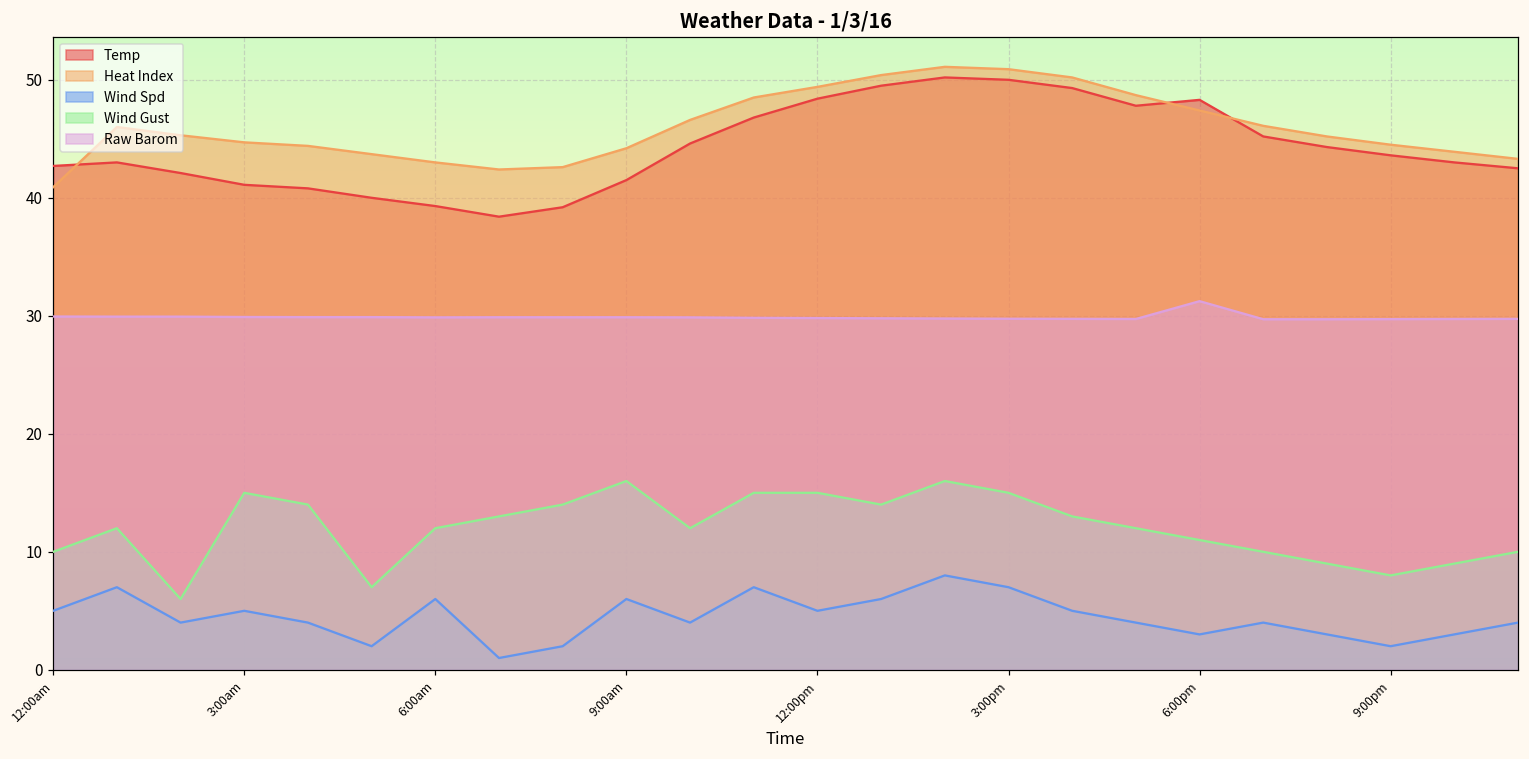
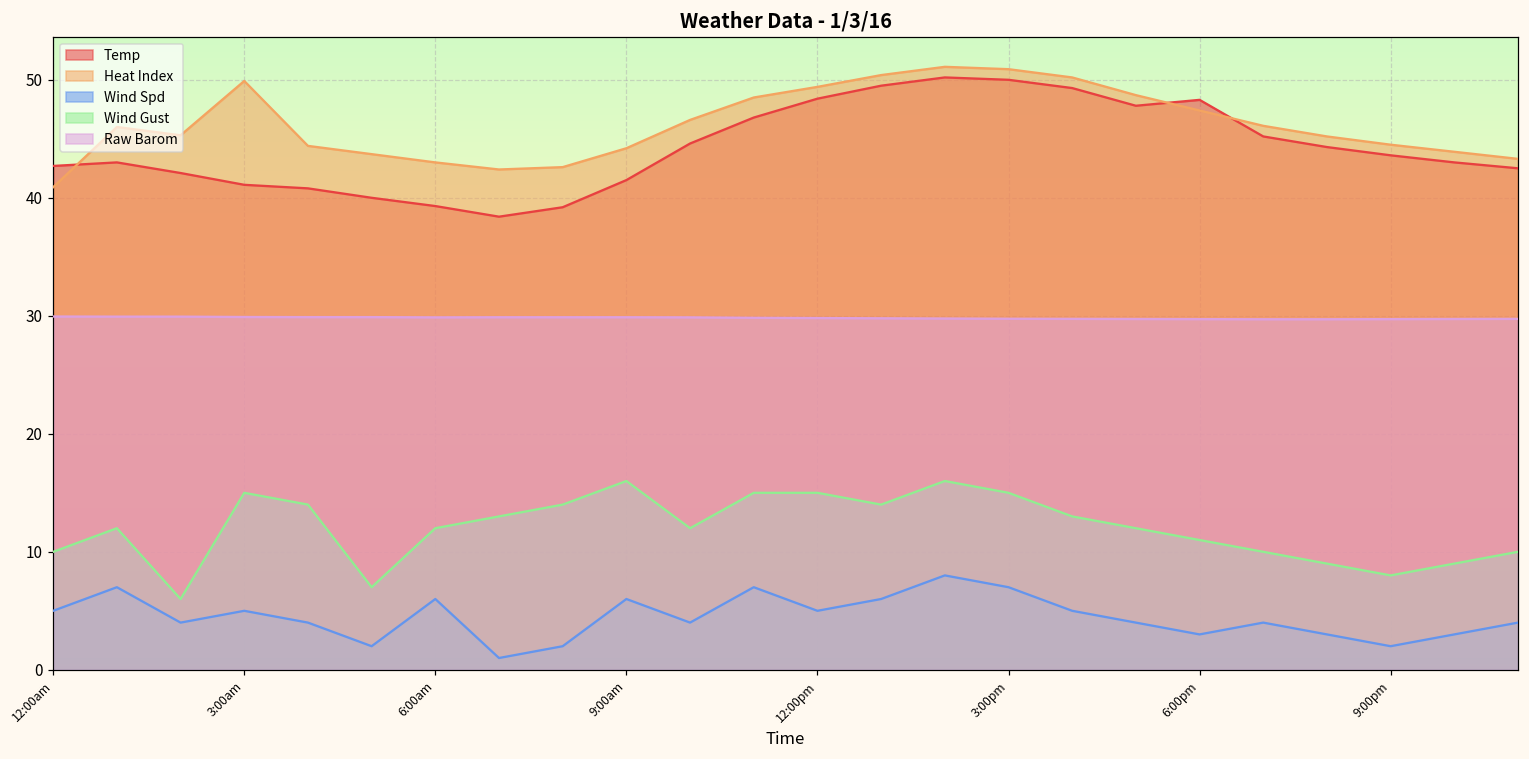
Heat Index, 3:00am: 44.7 -> 49.9
Raw Barom, 6:00pm: 31.2 -> 29.7
